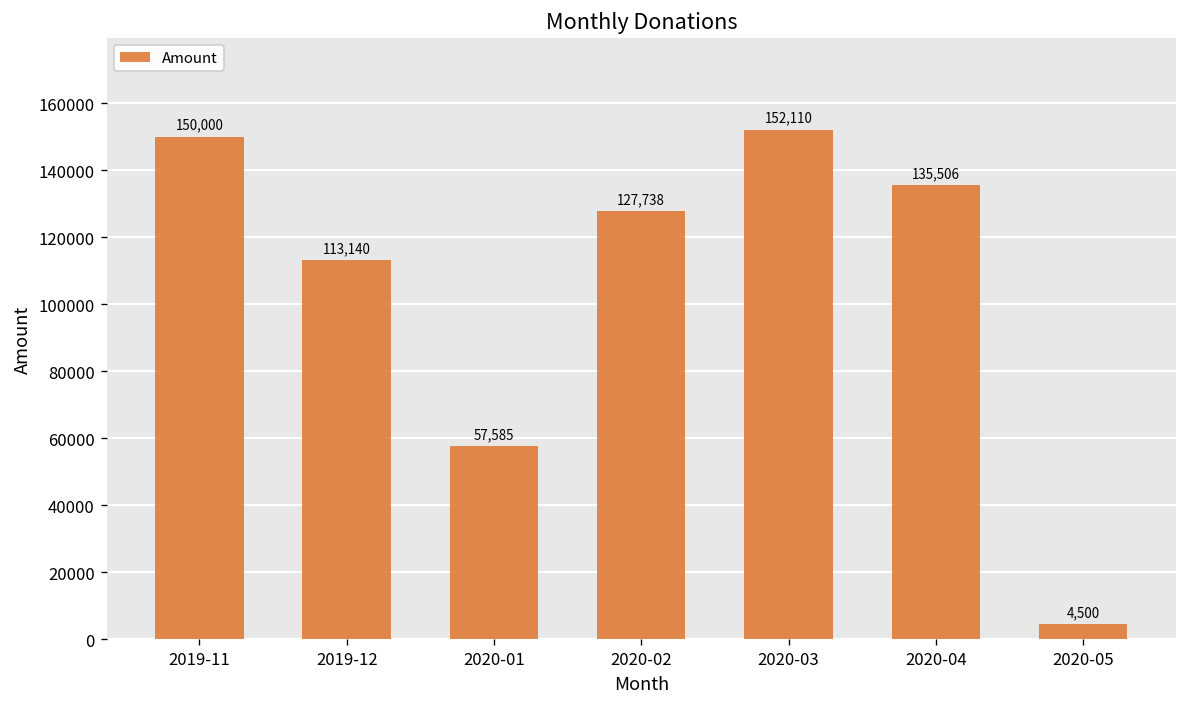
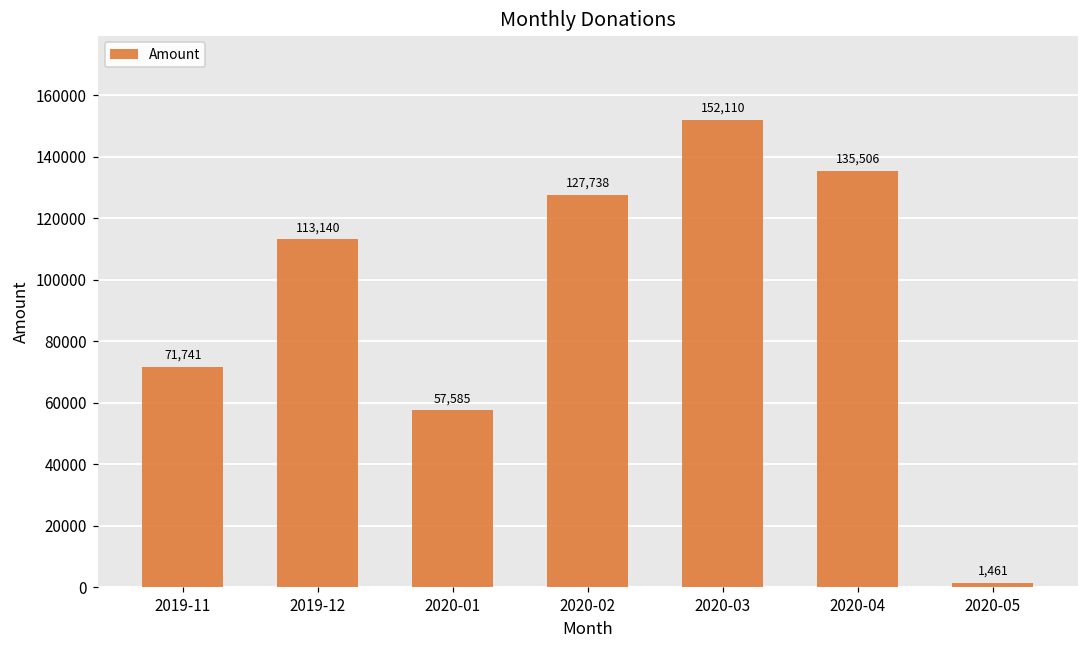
2019-11: 150,000 -> 71,741
2020-05: 4,500 -> 1,461
